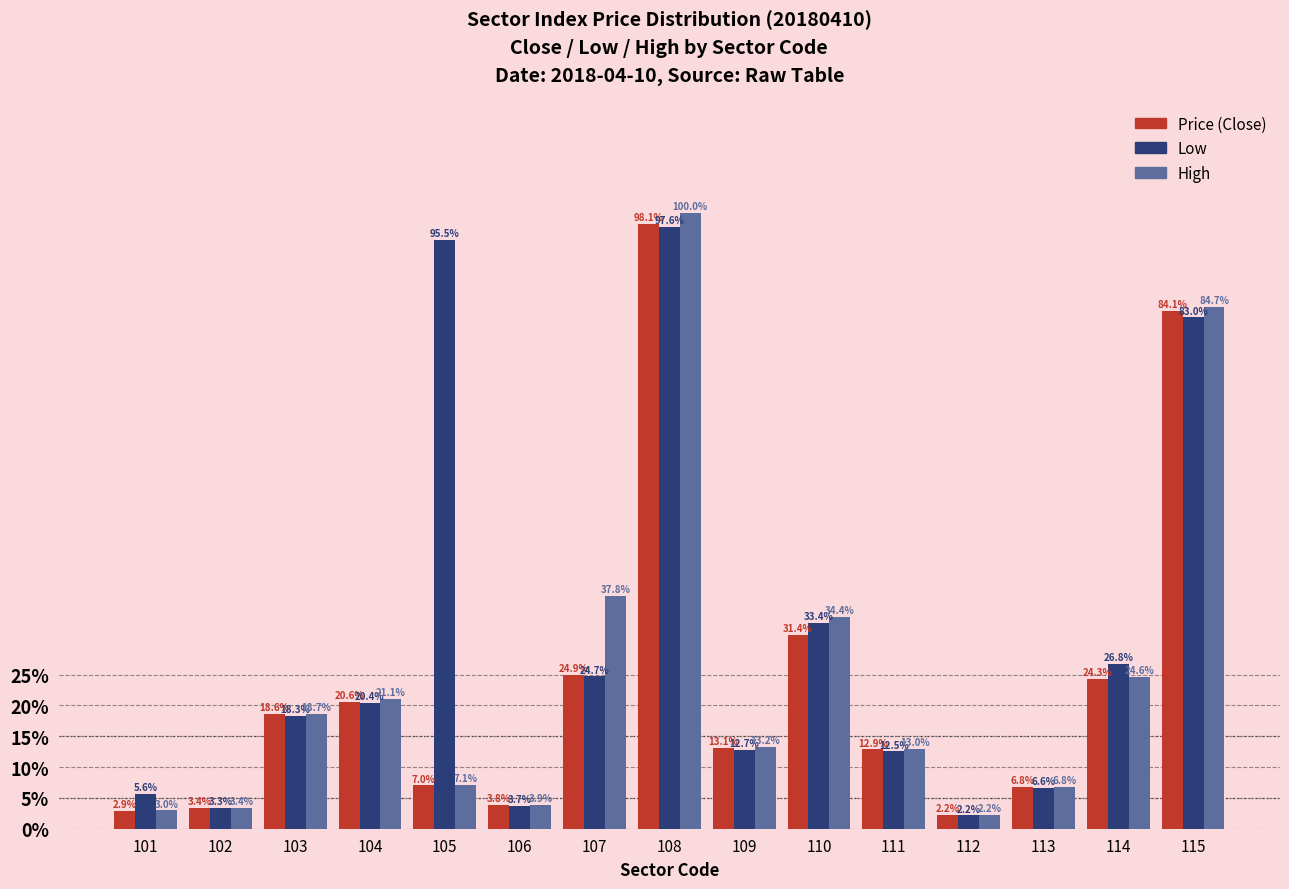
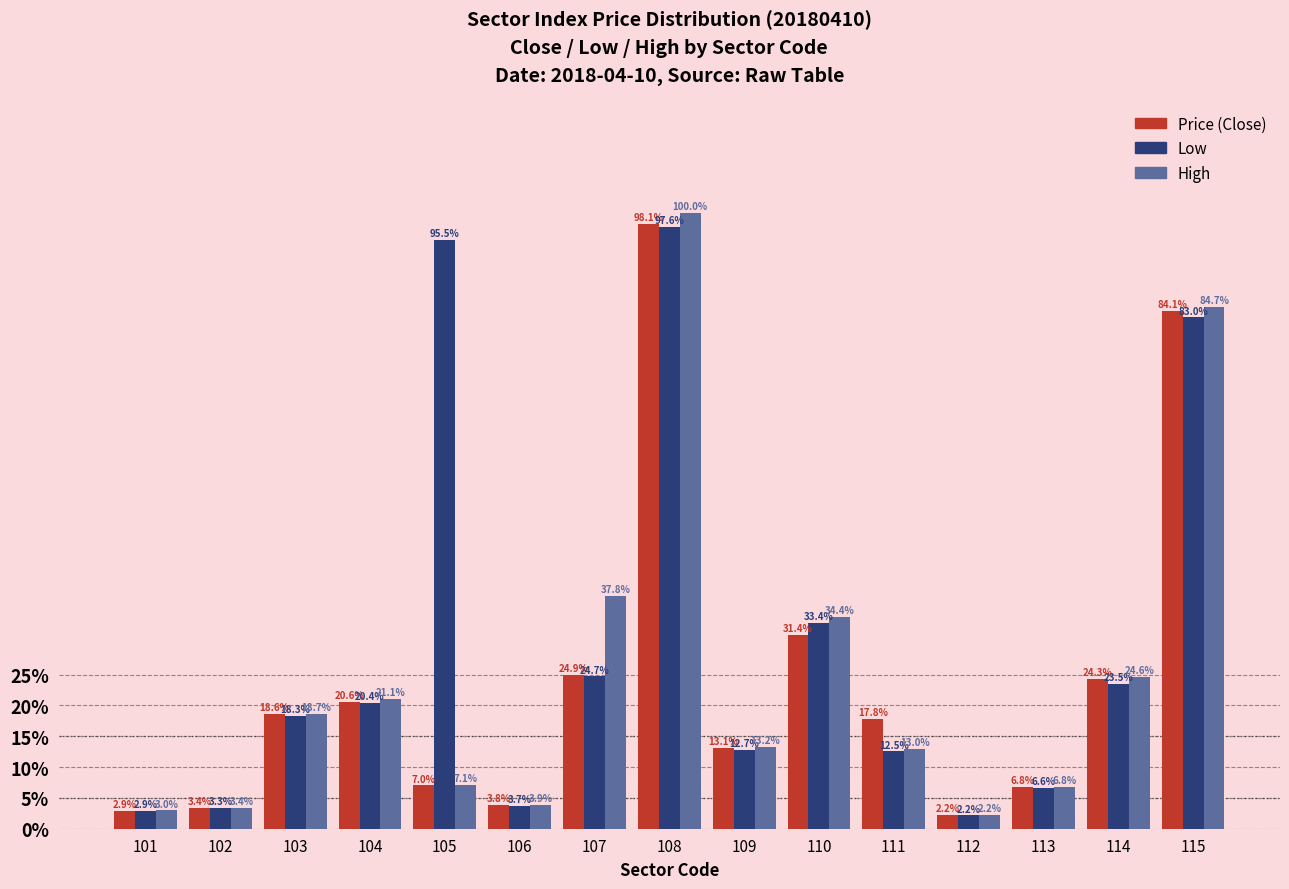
Low, 101: 5.6% -> 2.9%
Price (Close), 111: 12.9% -> 17.8%
Low, 114: 26.8% -> 23.5%
